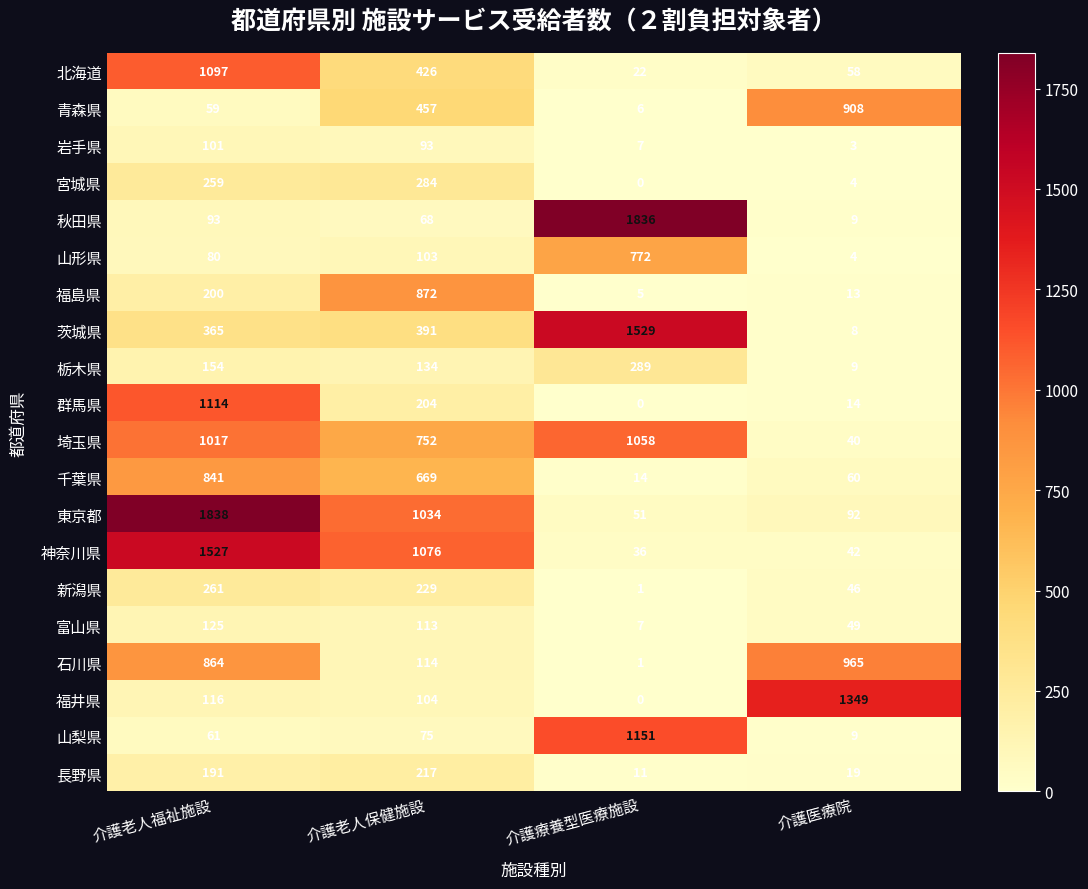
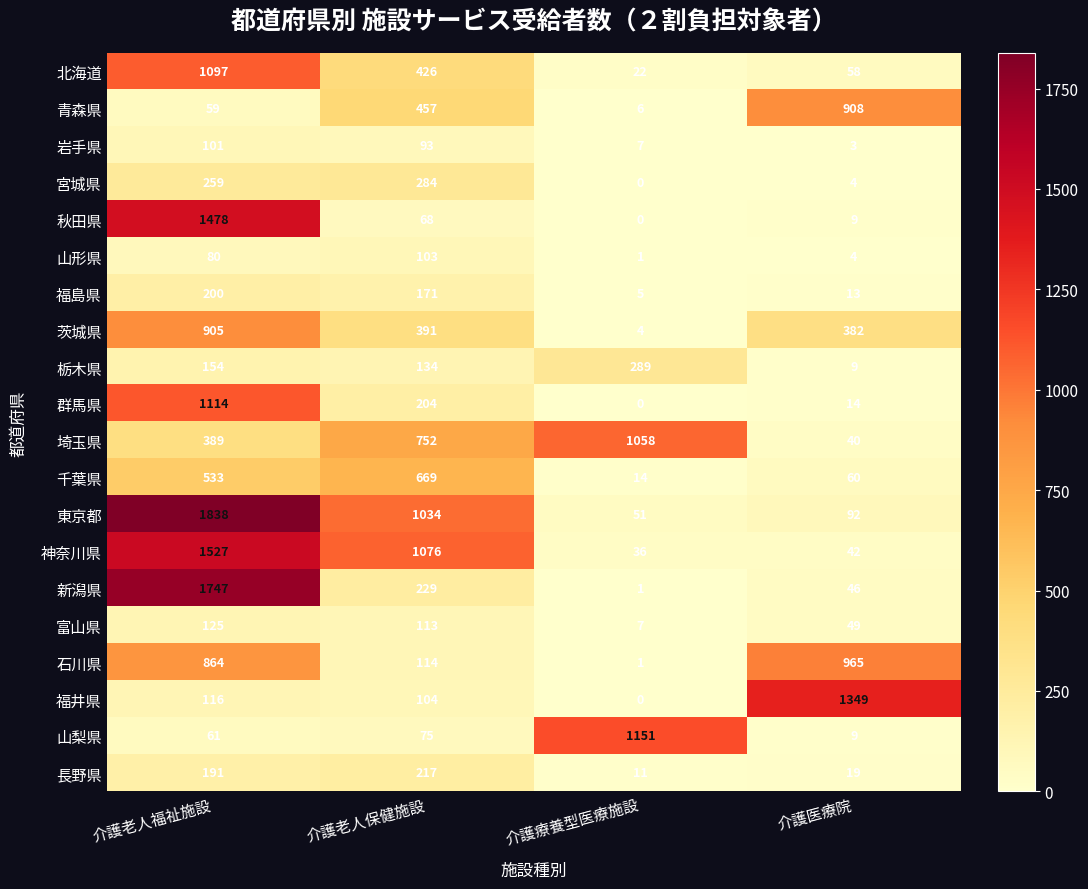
秋田県, 介護老人福祉施設: 93 -> 1478
秋田県, 介護療養型医療施設: 1836 -> 0
山形県, 介護療養型医療施設: 772 -> 1
福島県, 介護老人保健施設: 872 -> 171
茨城県, 介護老人福祉施設: 365 -> 905
茨城県, 介護療養型医療施設: 1529 -> 4
茨城県, 介護医療院: 8 -> 382
埼玉県, 介護老人福祉施設: 1017 -> 389
千葉県, 介護老人福祉施設: 841 -> 533
新潟県, 介護老人福祉施設: 261 -> 1747
